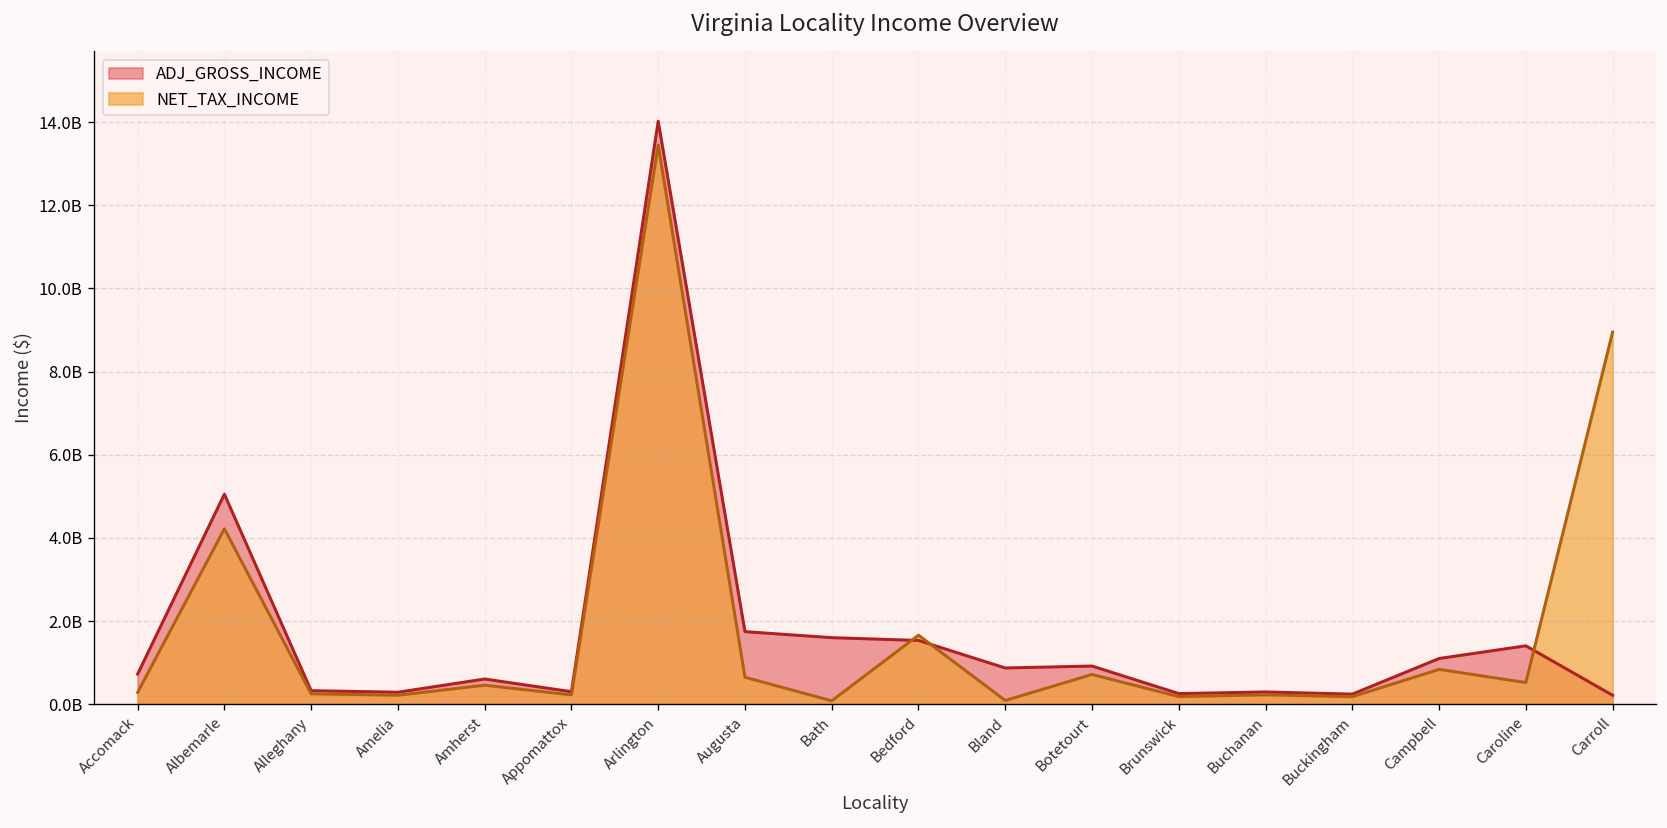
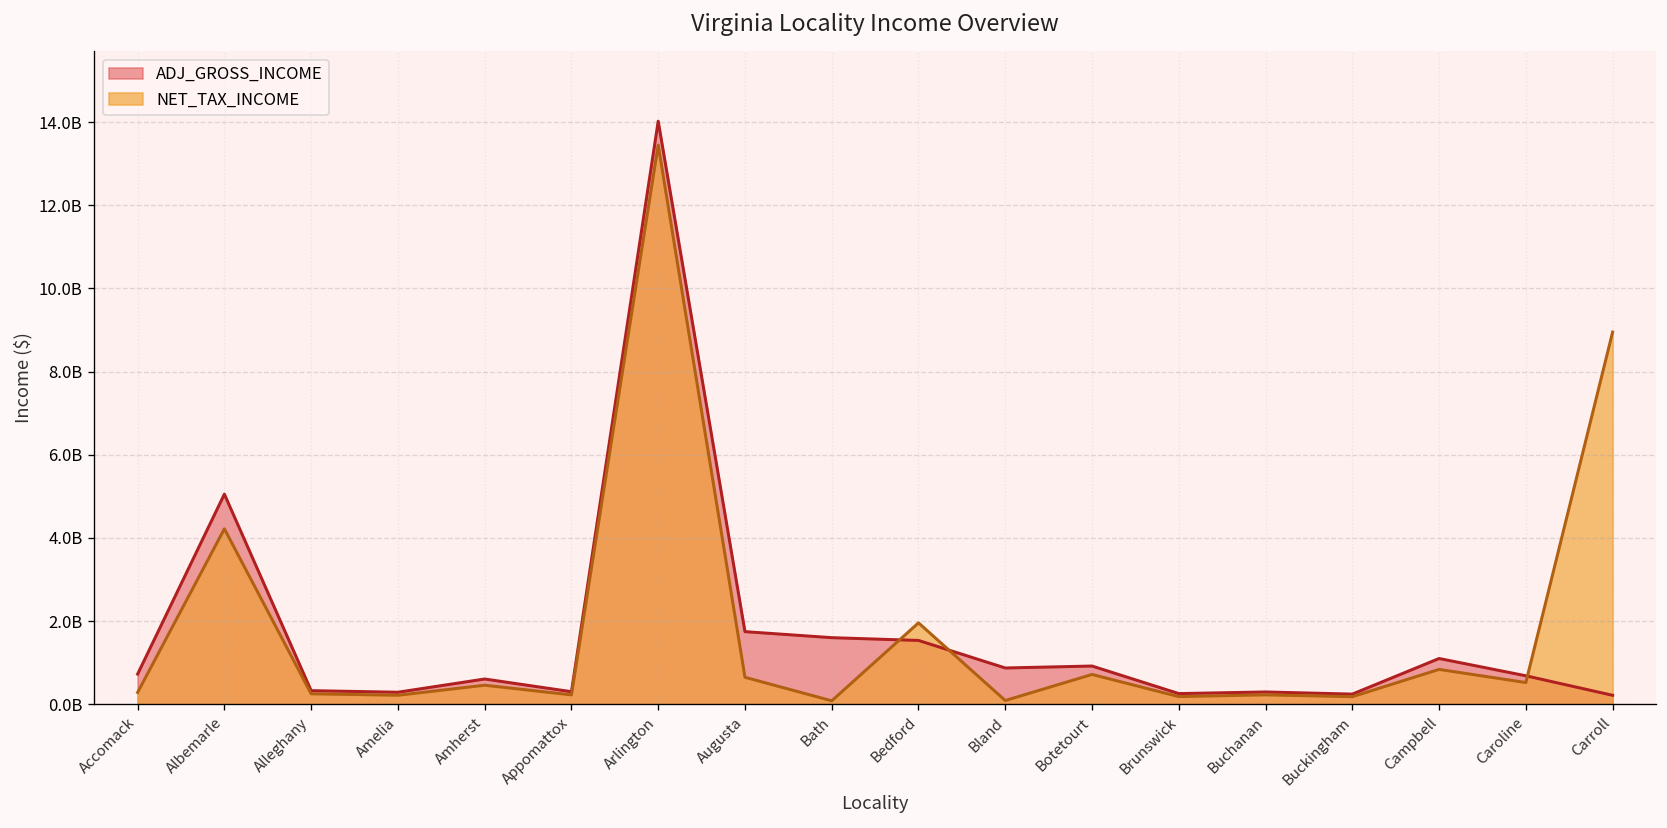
NET_TAX_INCOME, Bedford: 1700000000 -> 2000000000
ADJ_GROSS_INCOME, Caroline: 1400000000 -> 700000000
